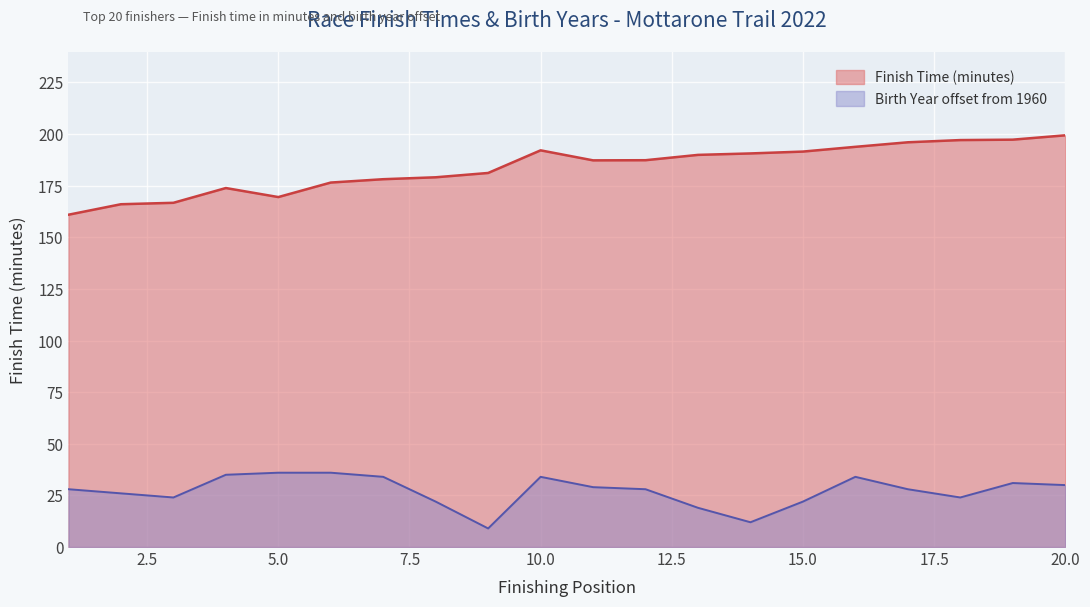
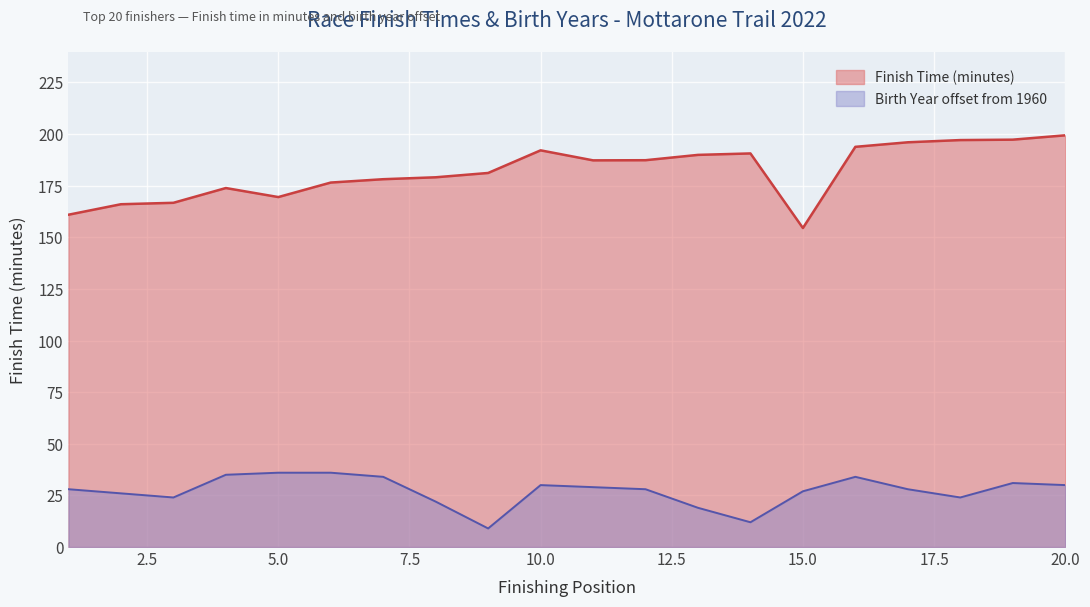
Birth Year offset from 1960, 10.0: 34 -> 30
Finish Time (minutes), 15.0: 192 -> 155
Birth Year offset from 1960, 15.0: 22 -> 27
